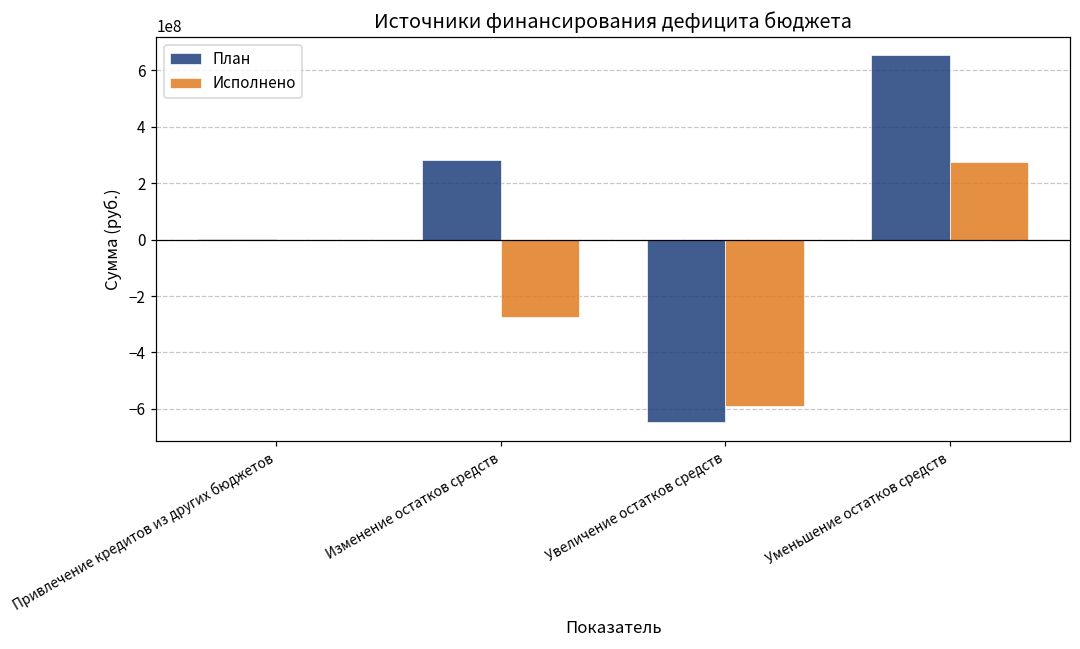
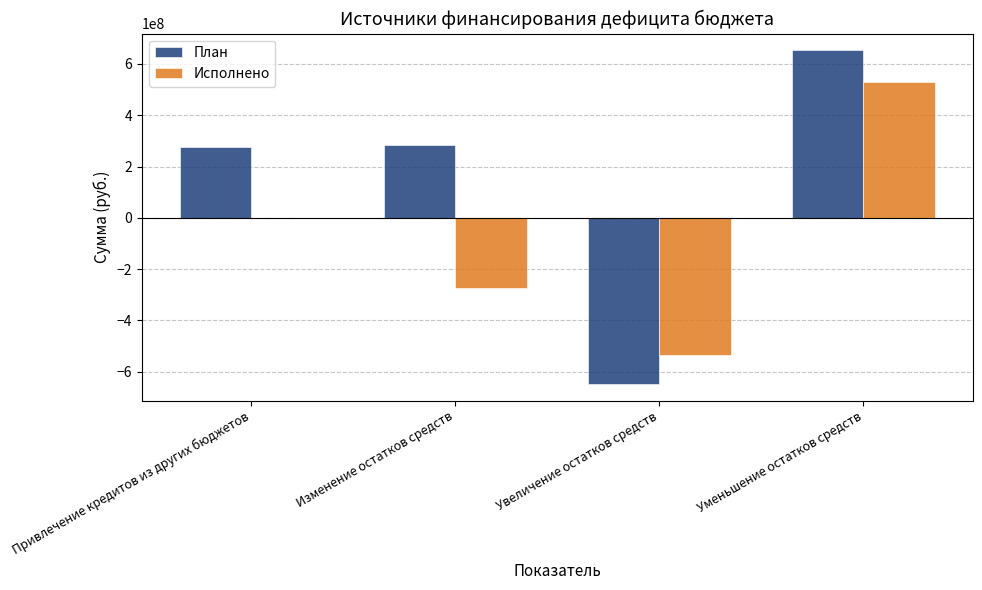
План, Привлечение кредитов из других бюджетов: 0 -> 280000000
Исполнено, Увеличение остатков средств: -590000000 -> -530000000
Исполнено, Уменьшение остатков средств: 280000000 -> 530000000
